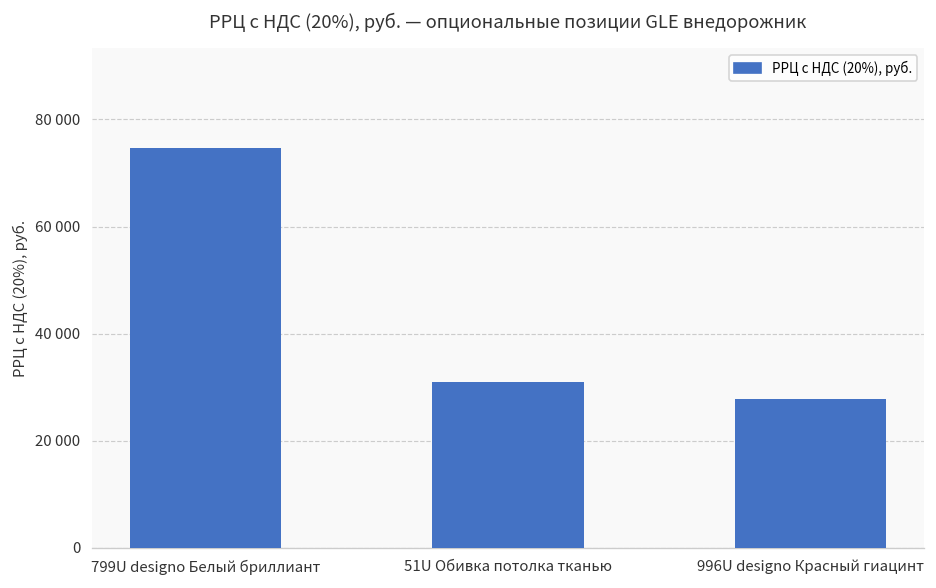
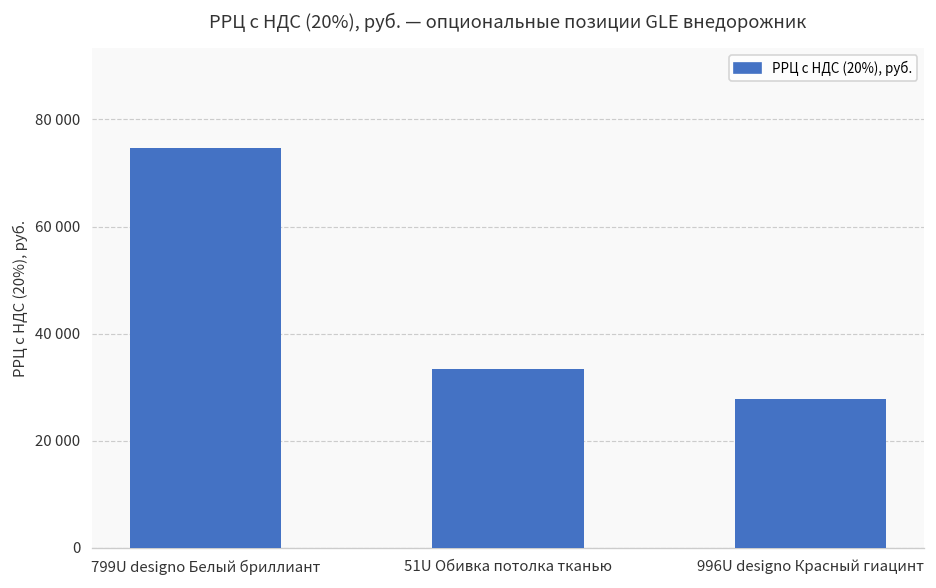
51U Обивка потолка тканью: 31000 -> 33000
